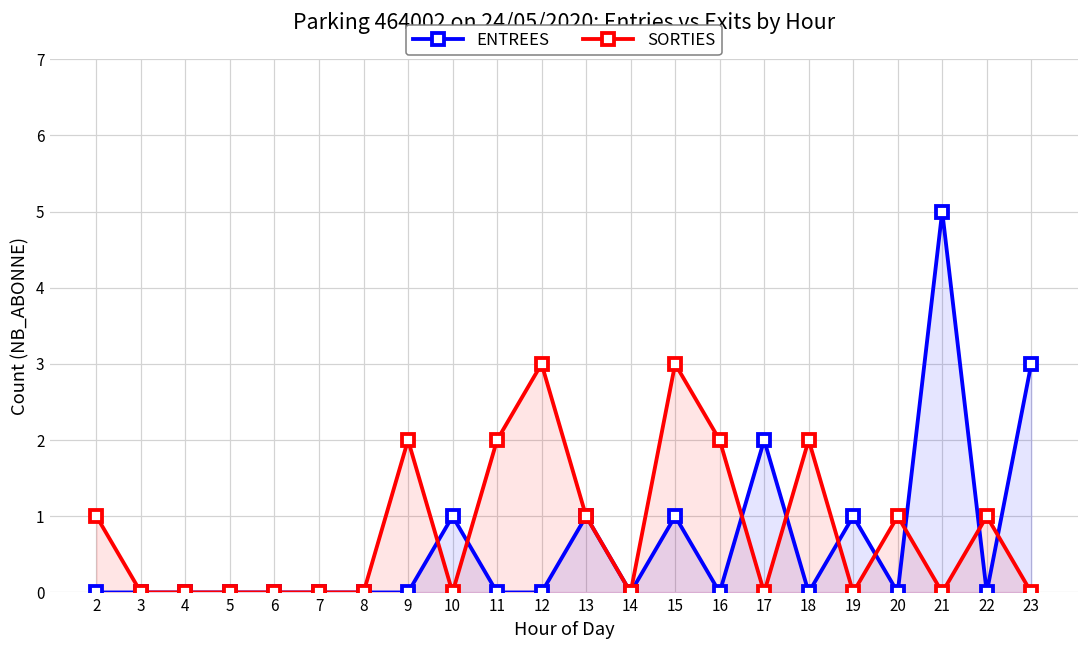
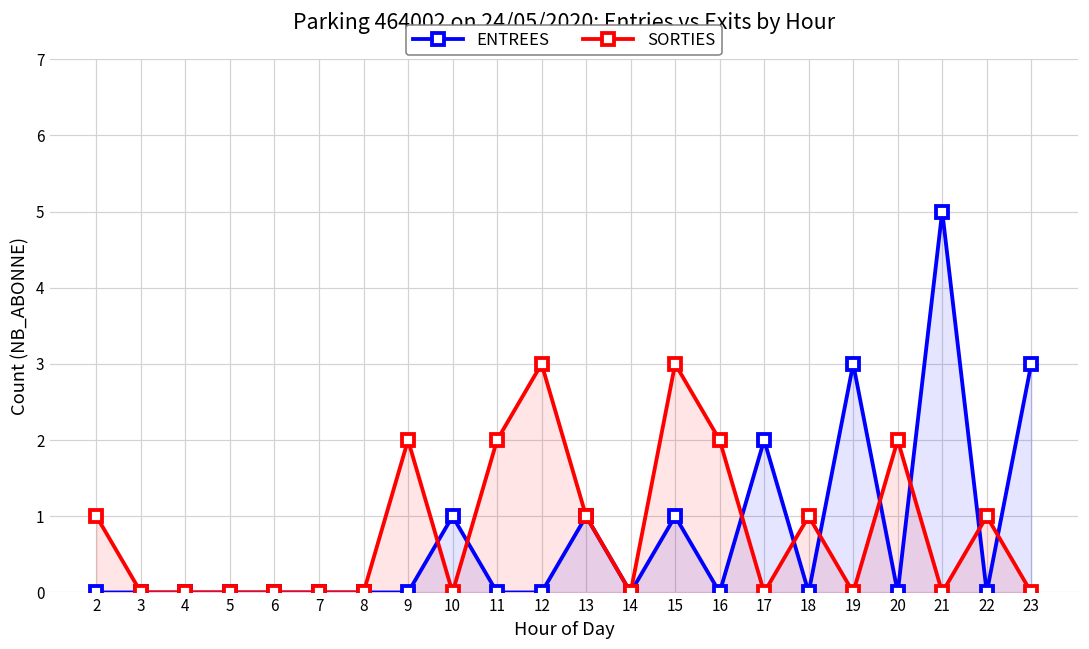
SORTIES, 18: 2 -> 1
ENTREES, 19: 1 -> 3
SORTIES, 20: 1 -> 2
